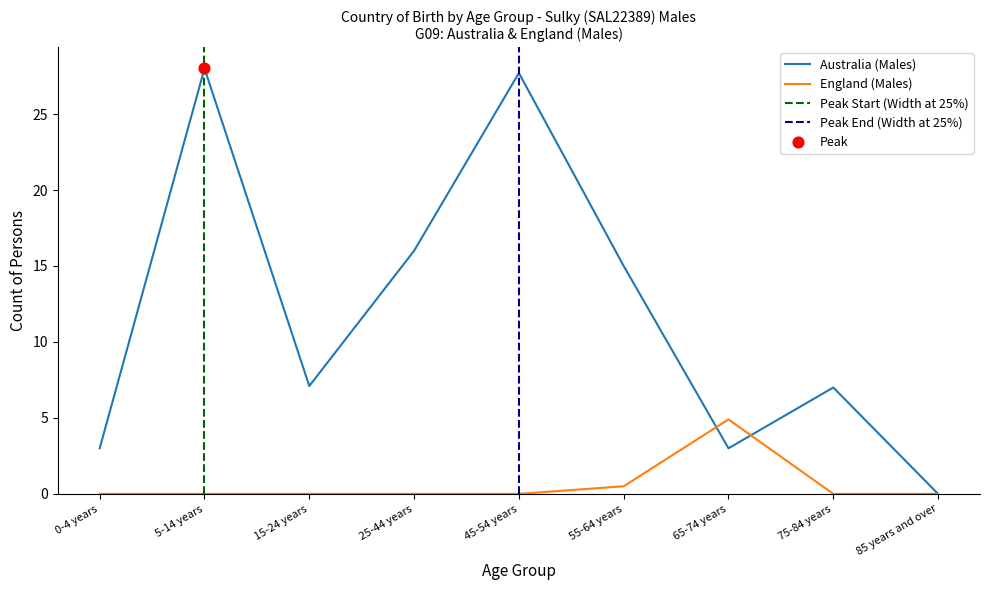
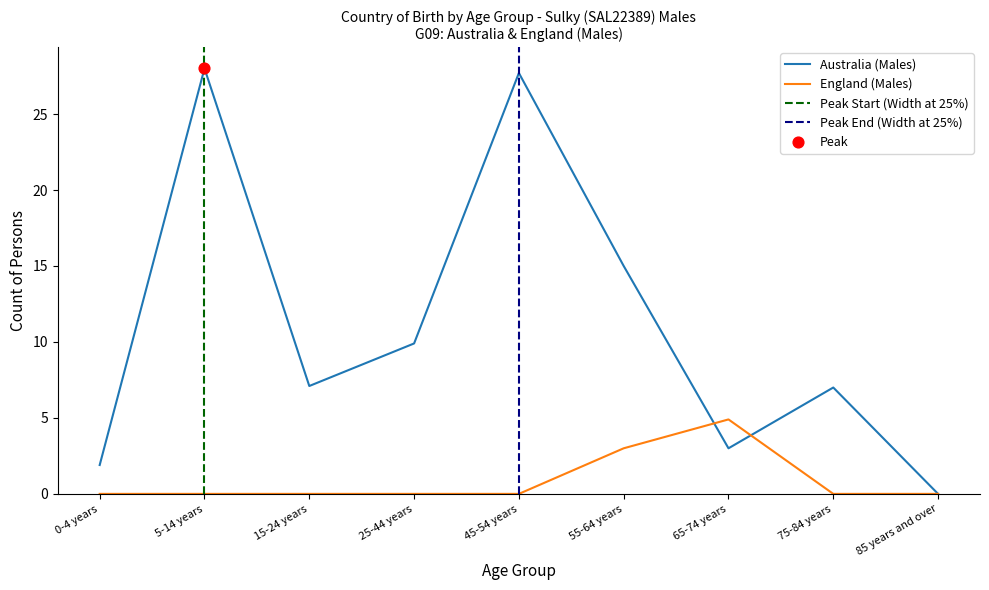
Australia (Males), 0-4 years: 3.0 -> 1.9
Australia (Males), 25-44 years: 16.0 -> 9.9
England (Males), 55-64 years: 0.5 -> 3.0
